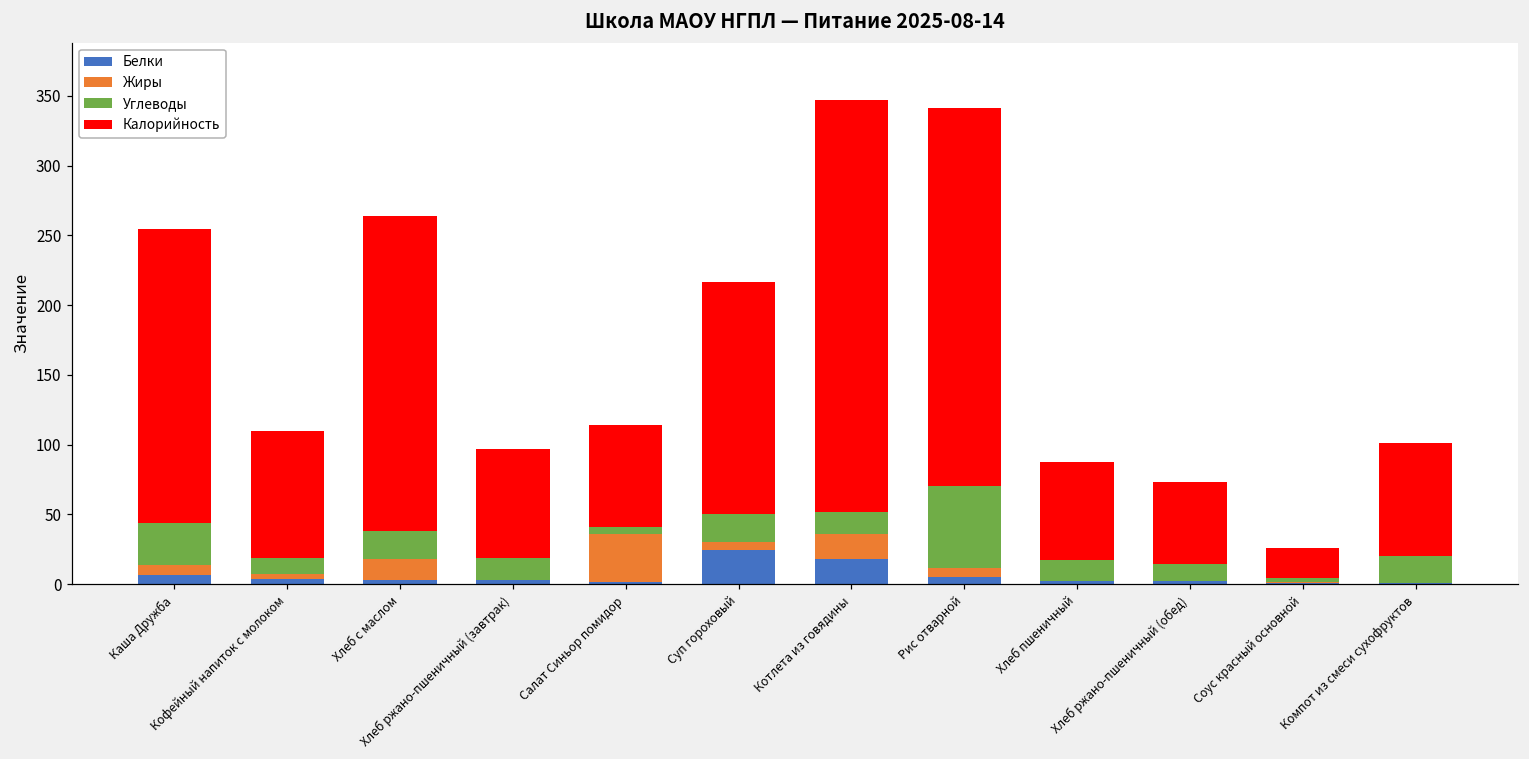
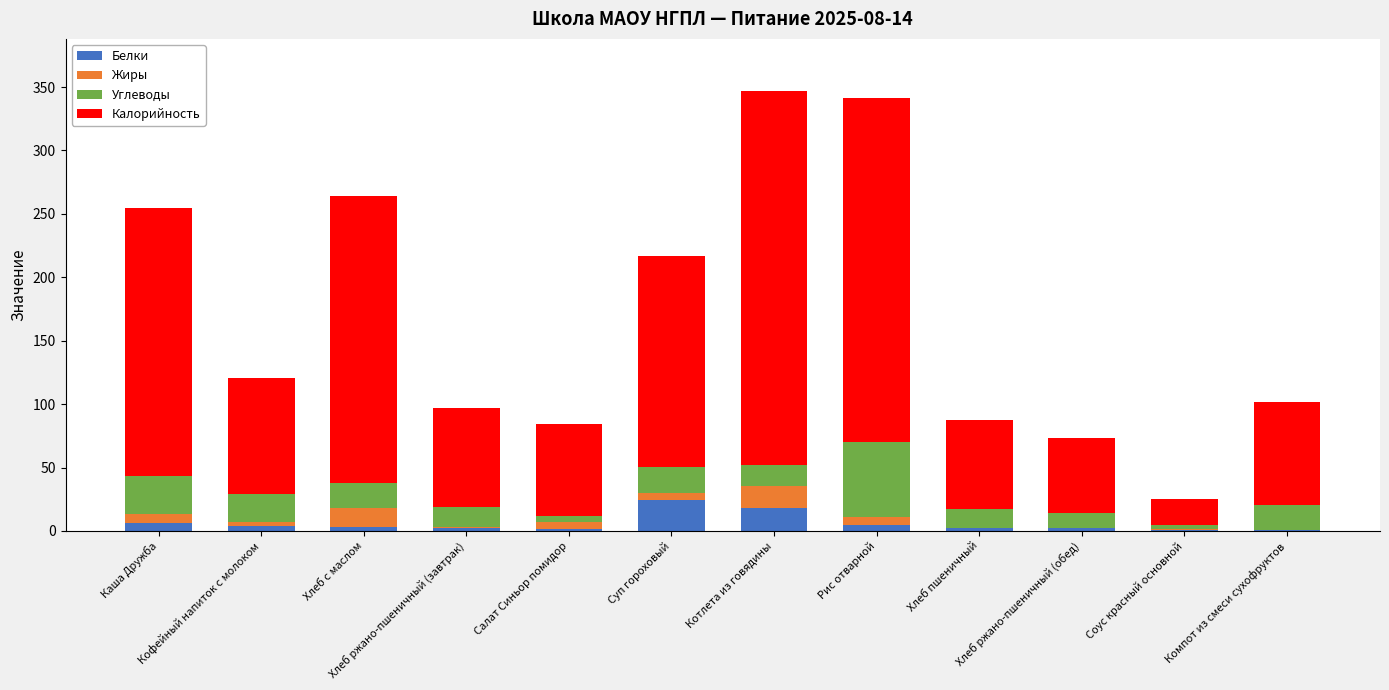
Углеводы, Кофейный напиток с молоком: 11 -> 22
Жиры, Салат Синьор помидор: 35 -> 5
